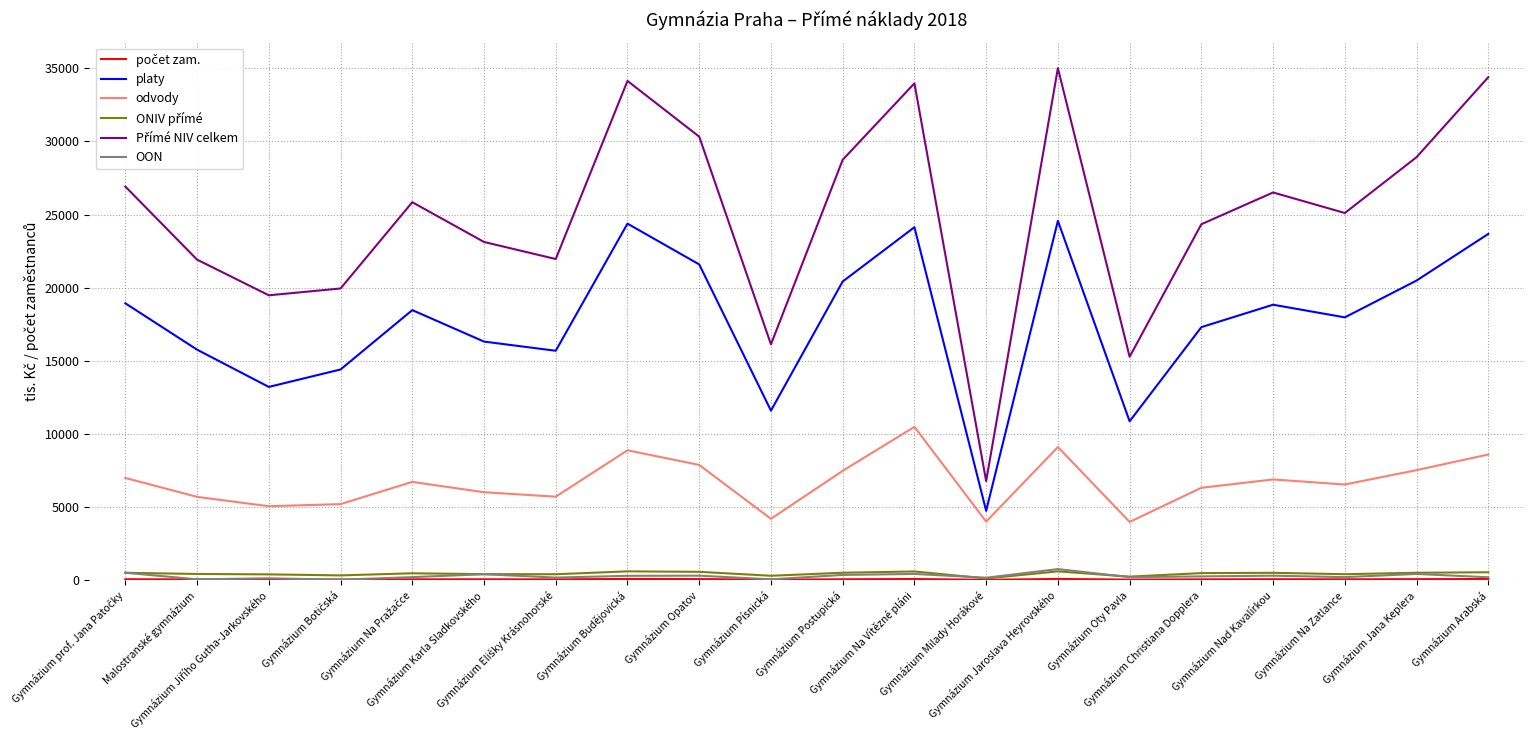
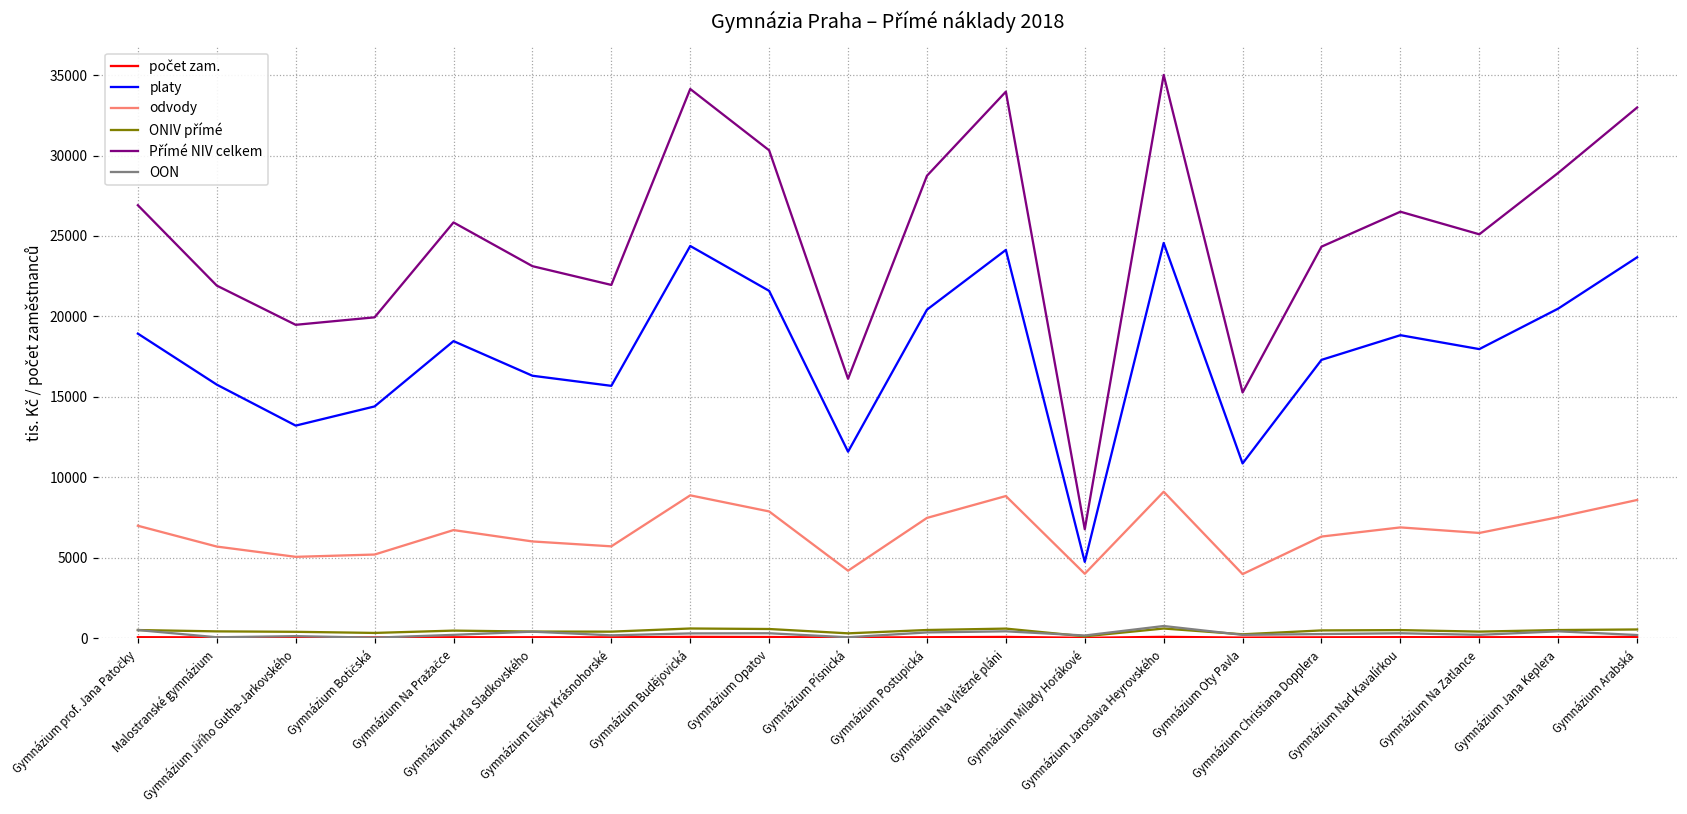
odvody, Gymnázium Na Vítězné pláni: 10500 -> 8800
Přímé NIV celkem, Gymnázium Arabská: 34400 -> 33000
